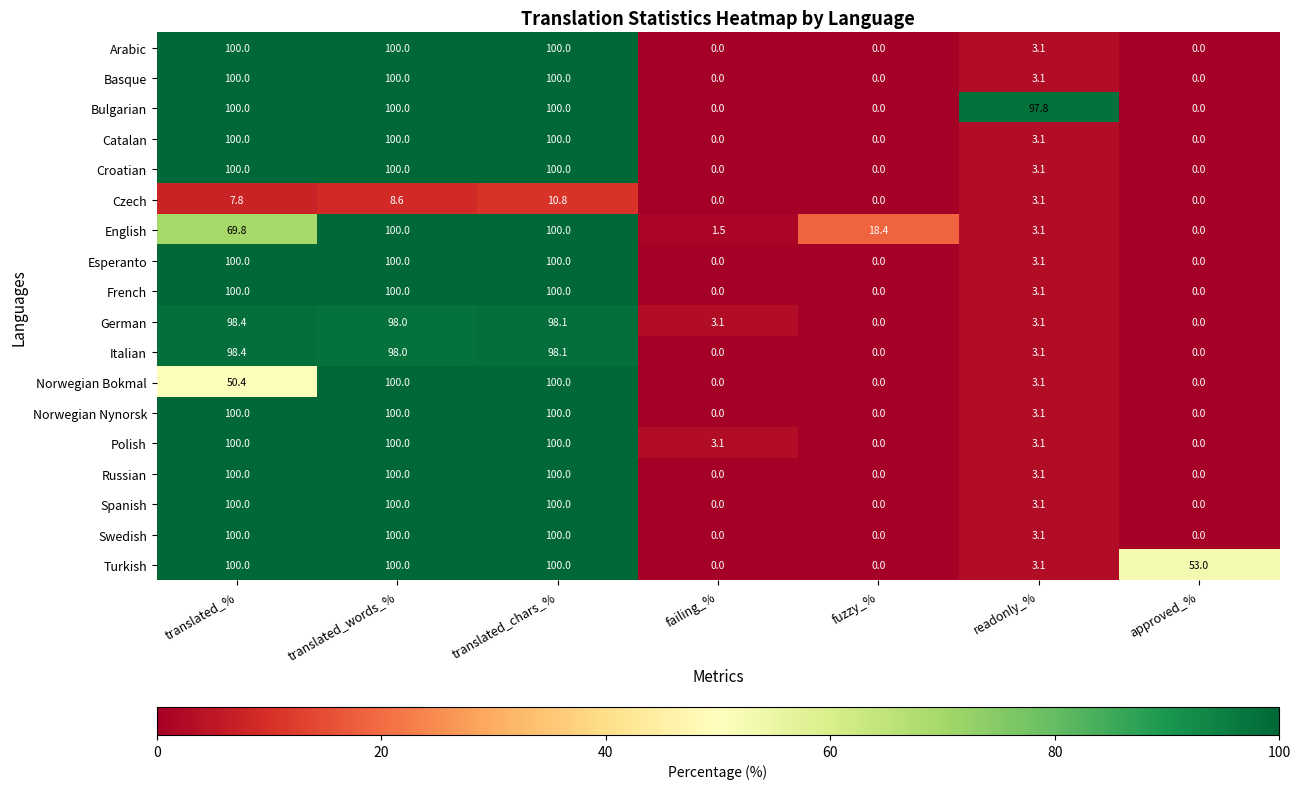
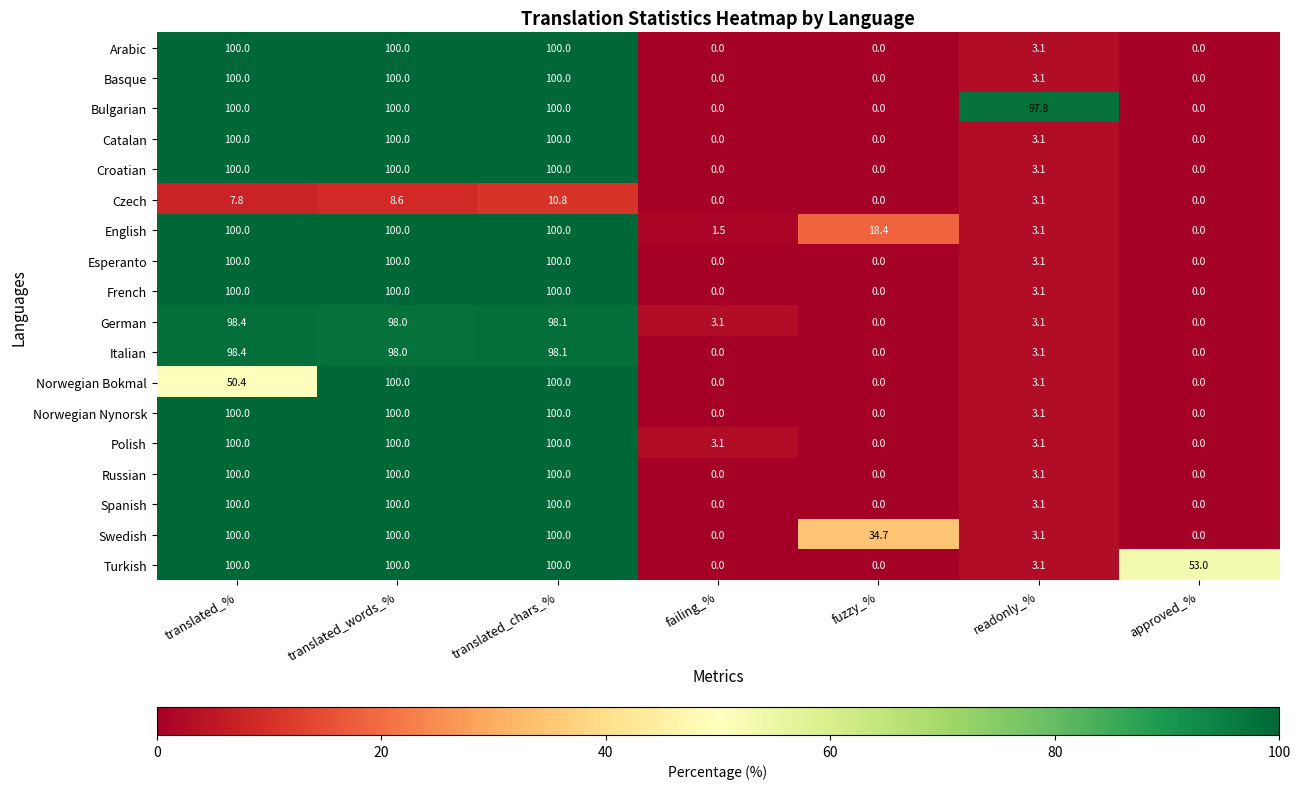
English, translated_%: 69.8 -> 100.0
Swedish, fuzzy_%: 0.0 -> 34.7
